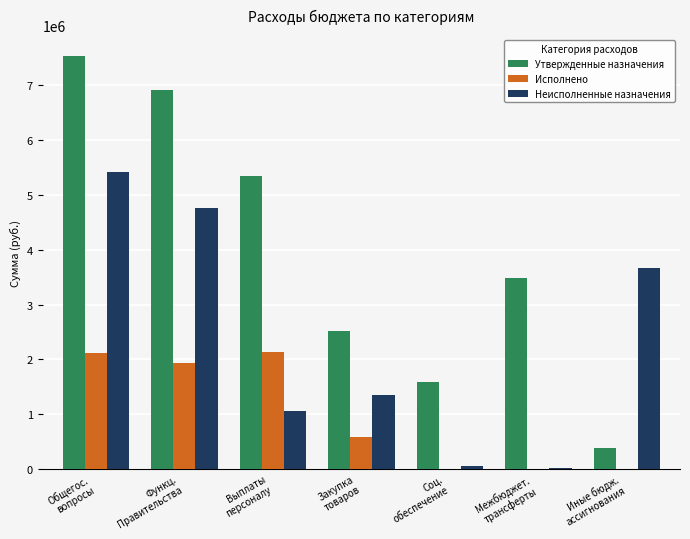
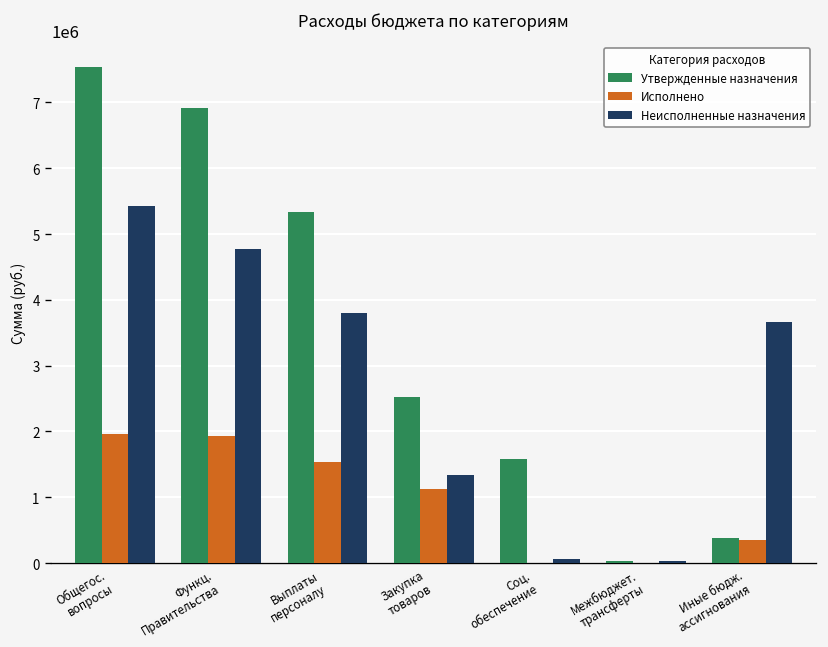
Исполнено, Общегос. вопросы: 2100000 -> 2000000
Исполнено, Выплаты персоналу: 2100000 -> 1500000
Неисполненные назначения, Выплаты персоналу: 1000000 -> 3800000
Исполнено, Закупка товаров: 600000 -> 1100000
Утвержденные назначения, Межбюджет. трансферты: 3500000 -> 0
Исполнено, Иные бюдж. ассигнования: 0 -> 400000
